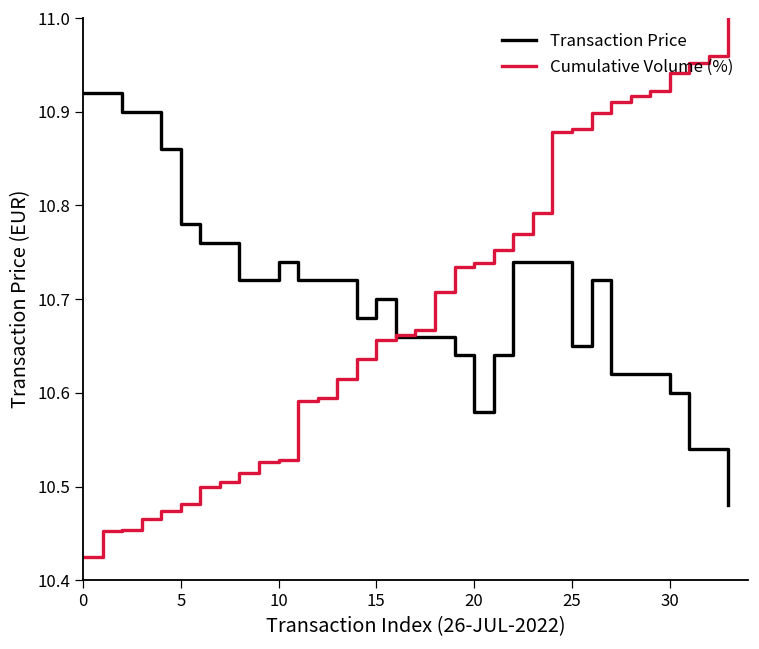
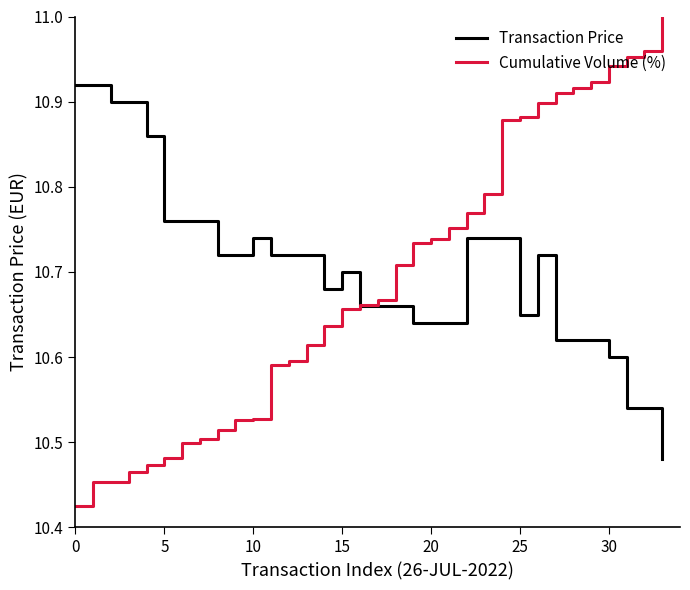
Transaction Price, 5: 10.78 -> 10.76
Transaction Price, 20: 10.58 -> 10.64
